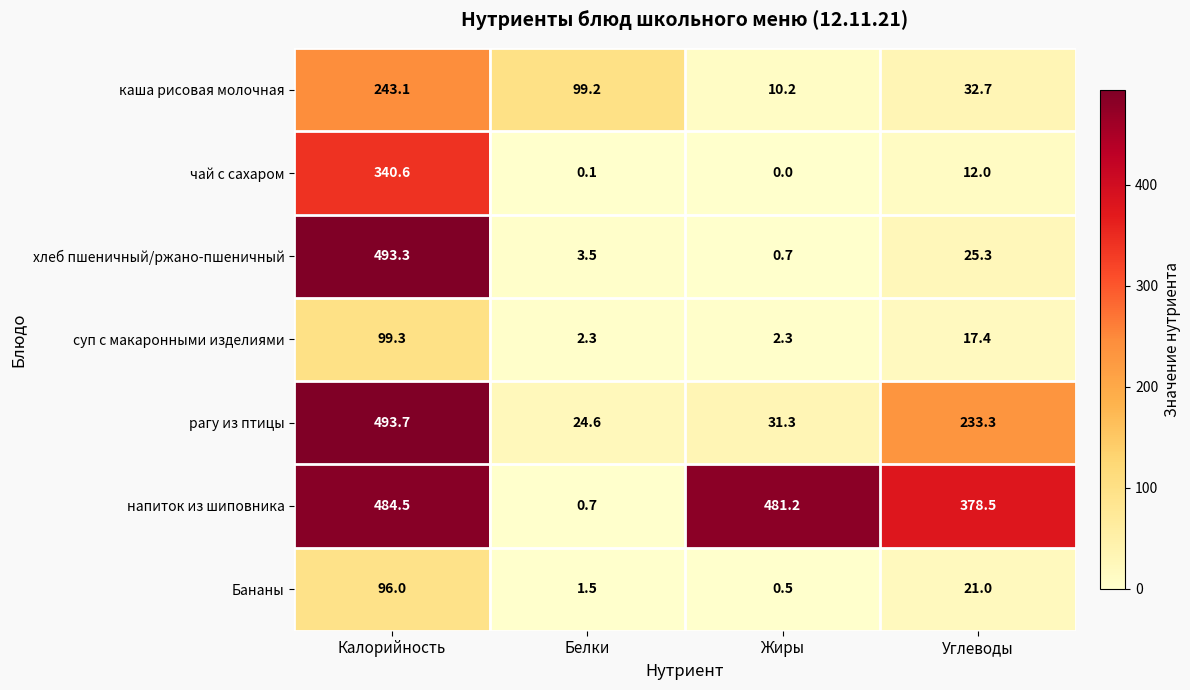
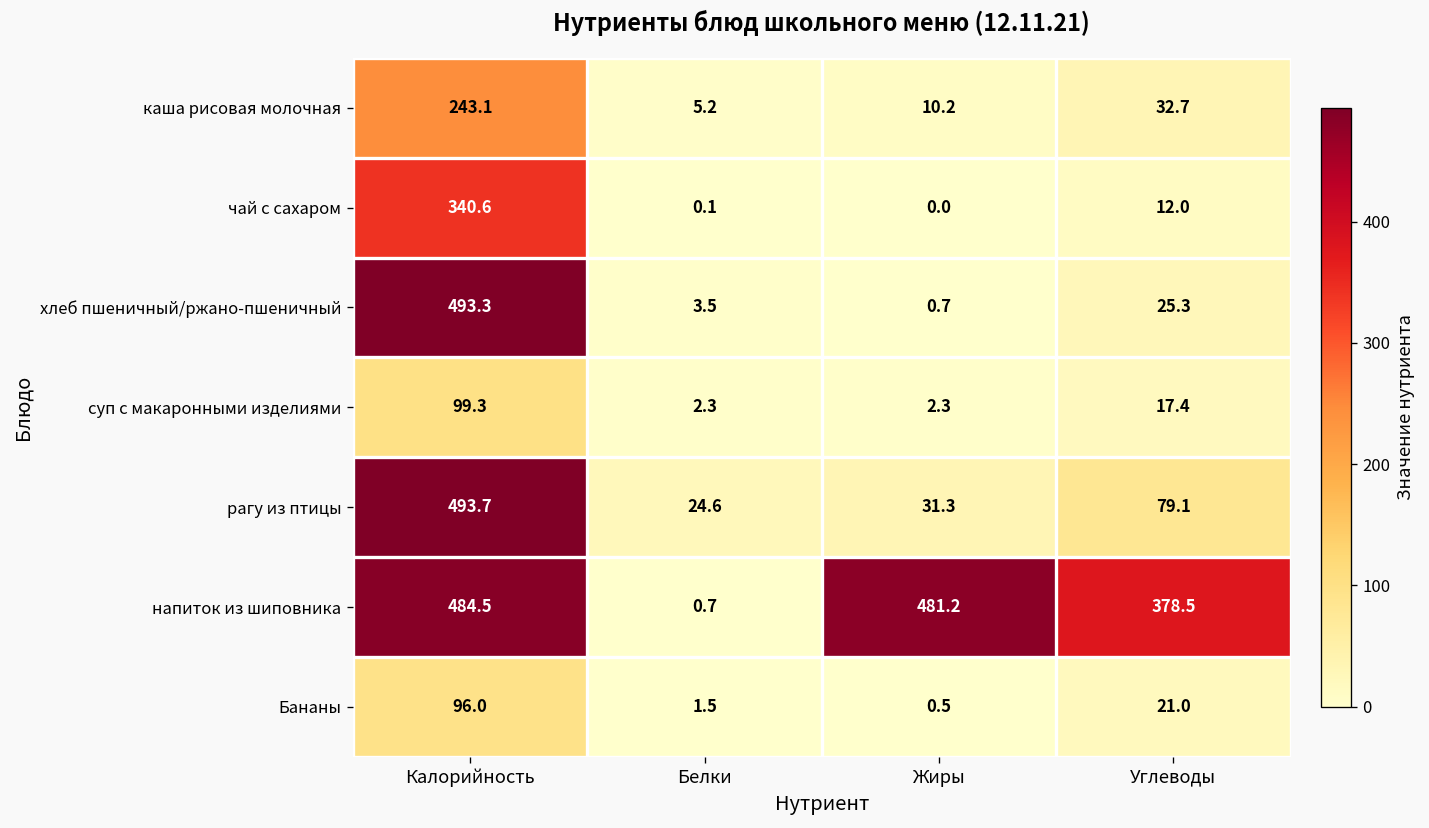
каша рисовая молочная, Белки: 99.2 -> 5.2
рагу из птицы, Углеводы: 233.3 -> 79.1
